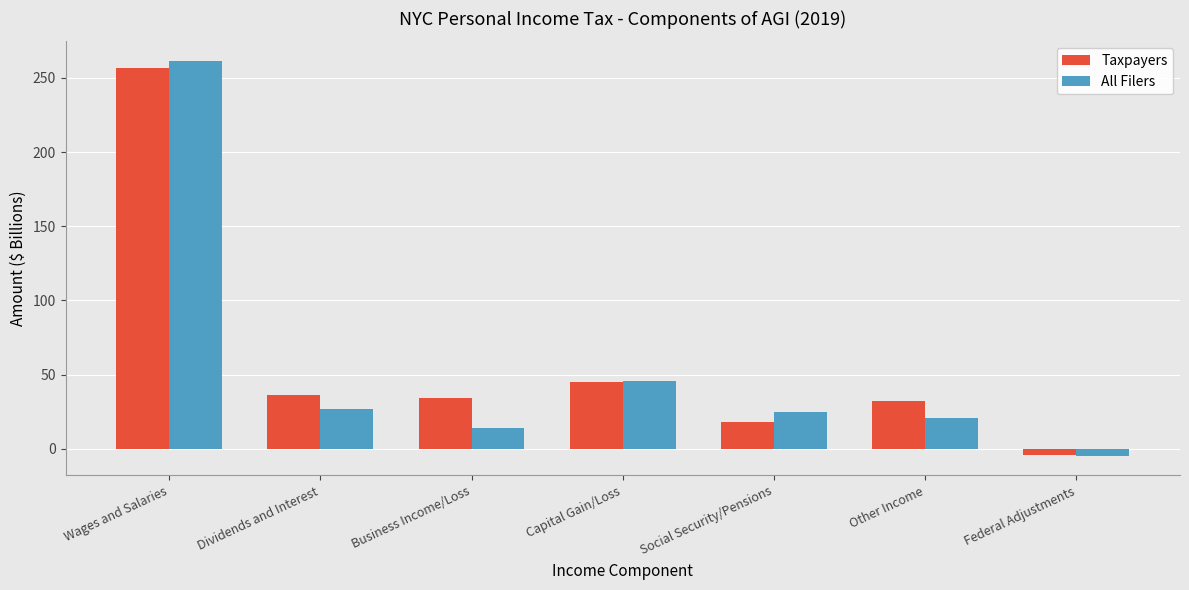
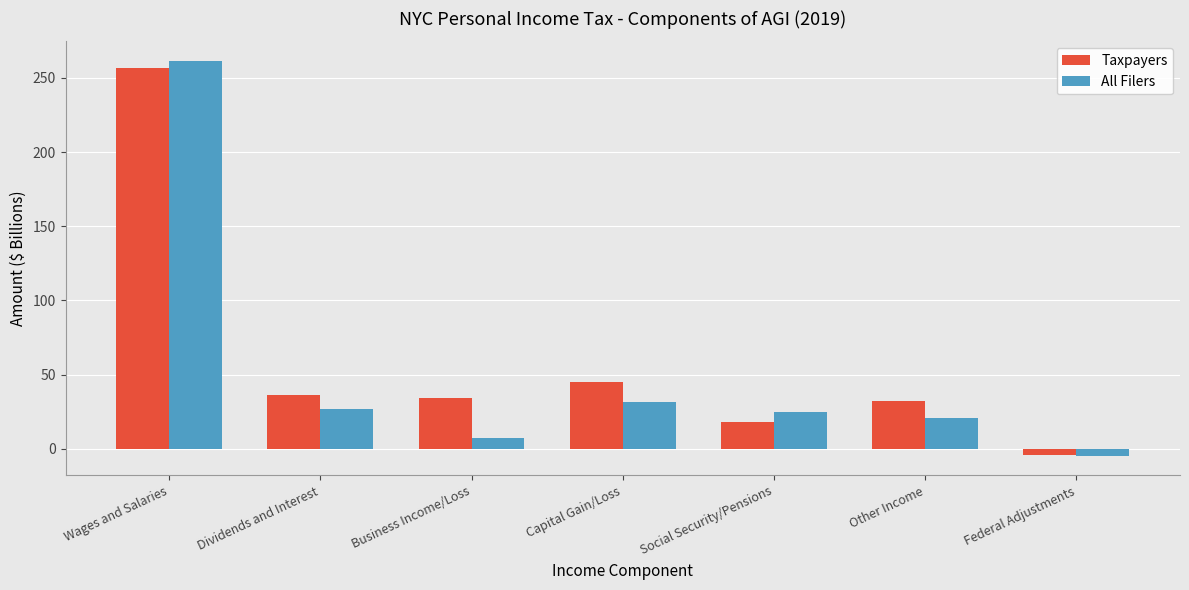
All Filers, Business Income/Loss: 14 -> 7
All Filers, Capital Gain/Loss: 46 -> 32
